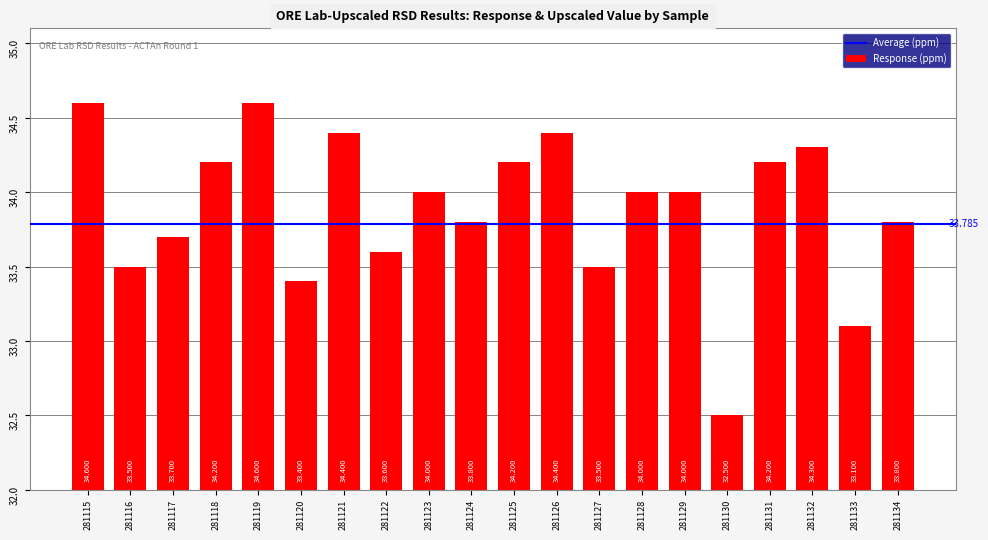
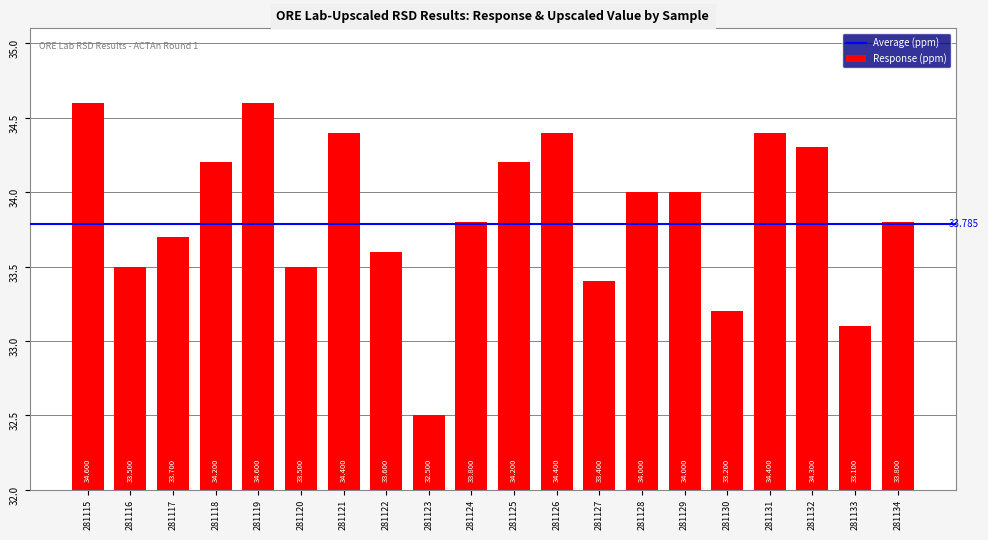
281120: 33.400 -> 33.500
281123: 34.000 -> 32.500
281127: 33.500 -> 33.400
281130: 32.500 -> 33.200
281131: 34.200 -> 34.400
